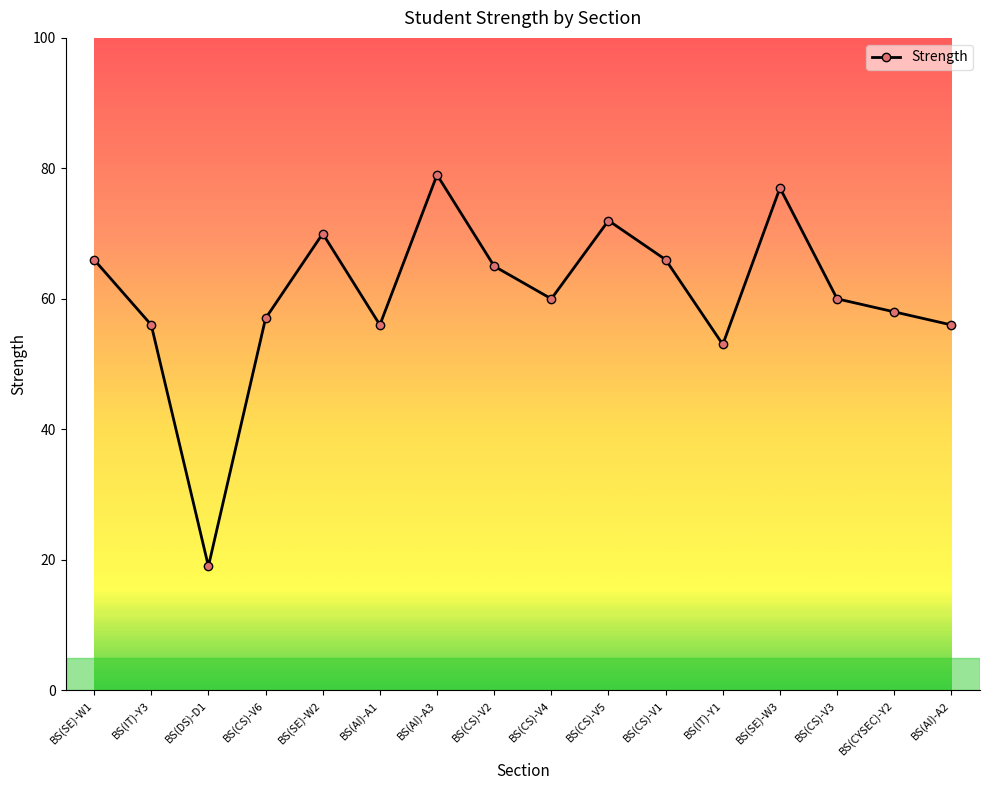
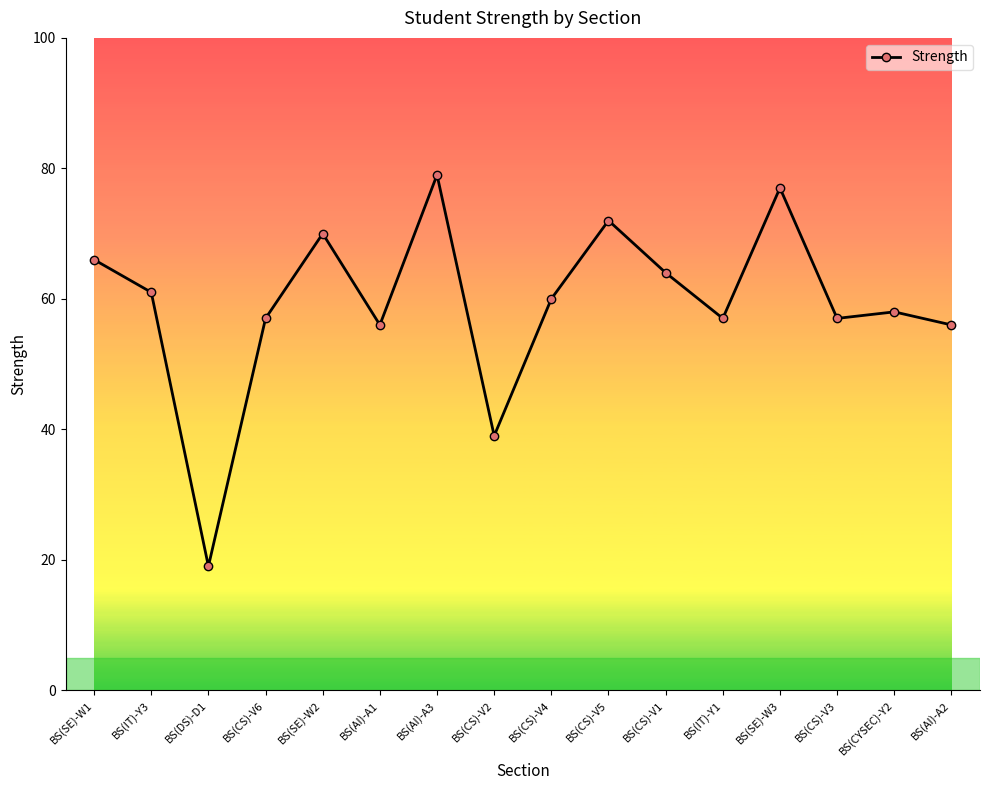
BS(IT)-Y3: 56 -> 61
BS(CS)-V2: 65 -> 39
BS(CS)-V1: 66 -> 64
BS(IT)-Y1: 53 -> 57
BS(CS)-V3: 60 -> 57
